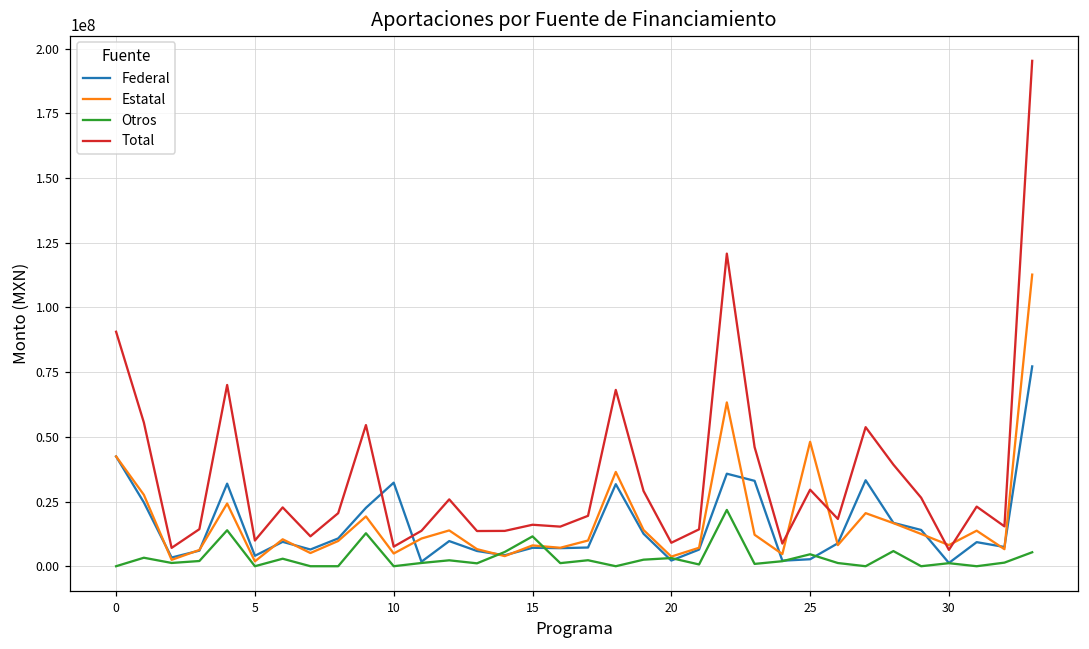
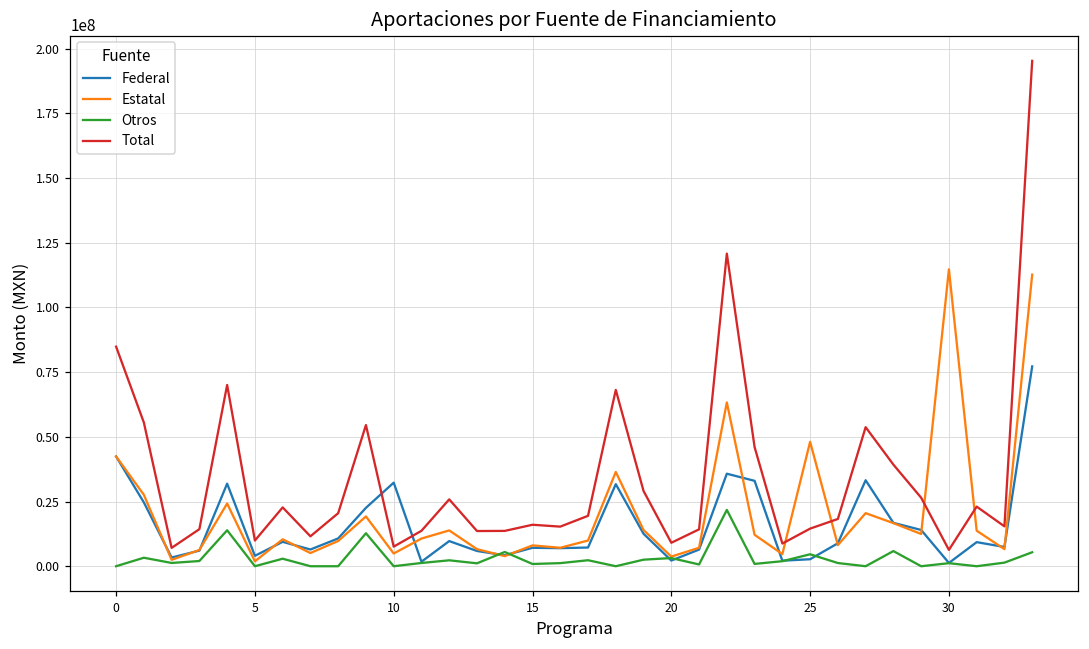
Total, 0: 91000000 -> 85000000
Otros, 15: 12000000 -> 1000000
Total, 25: 30000000 -> 15000000
Estatal, 30: 8000000 -> 115000000
